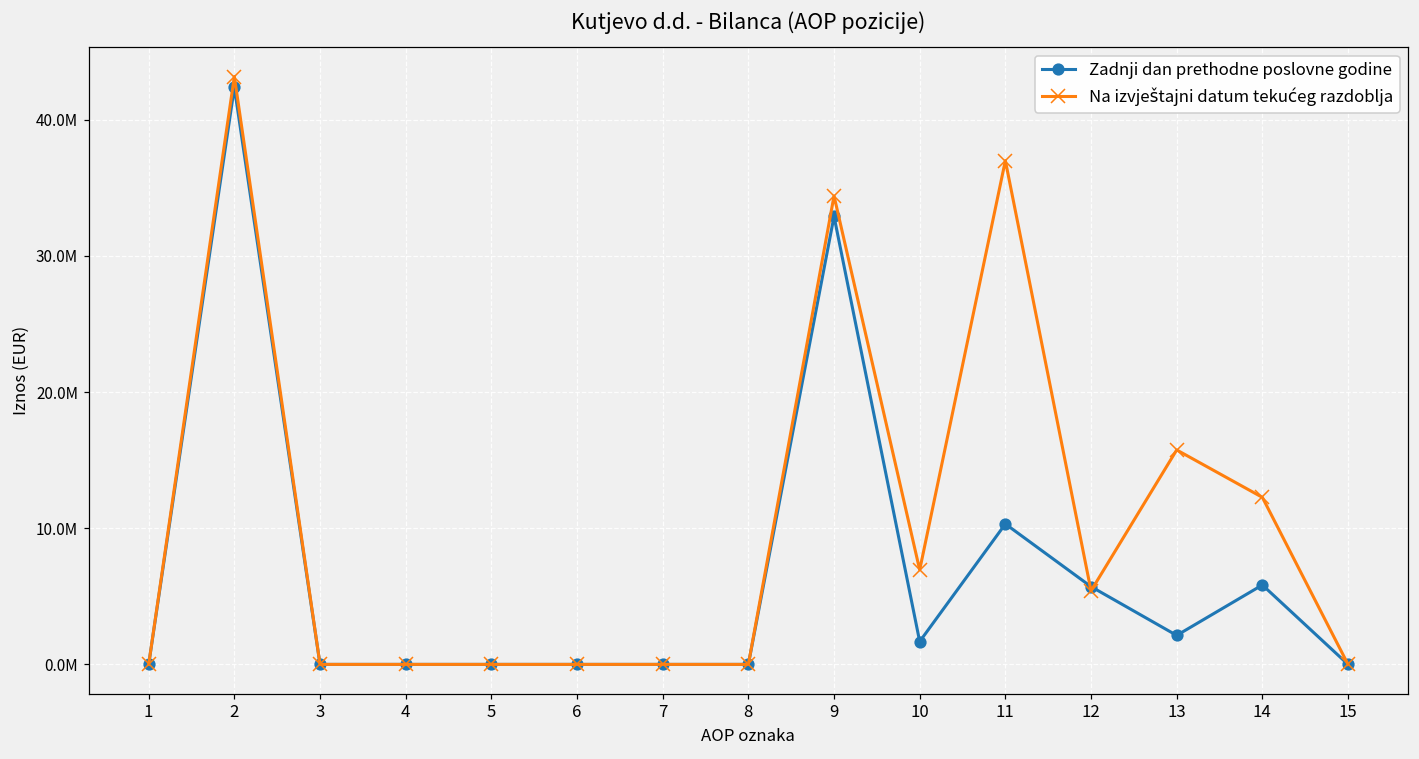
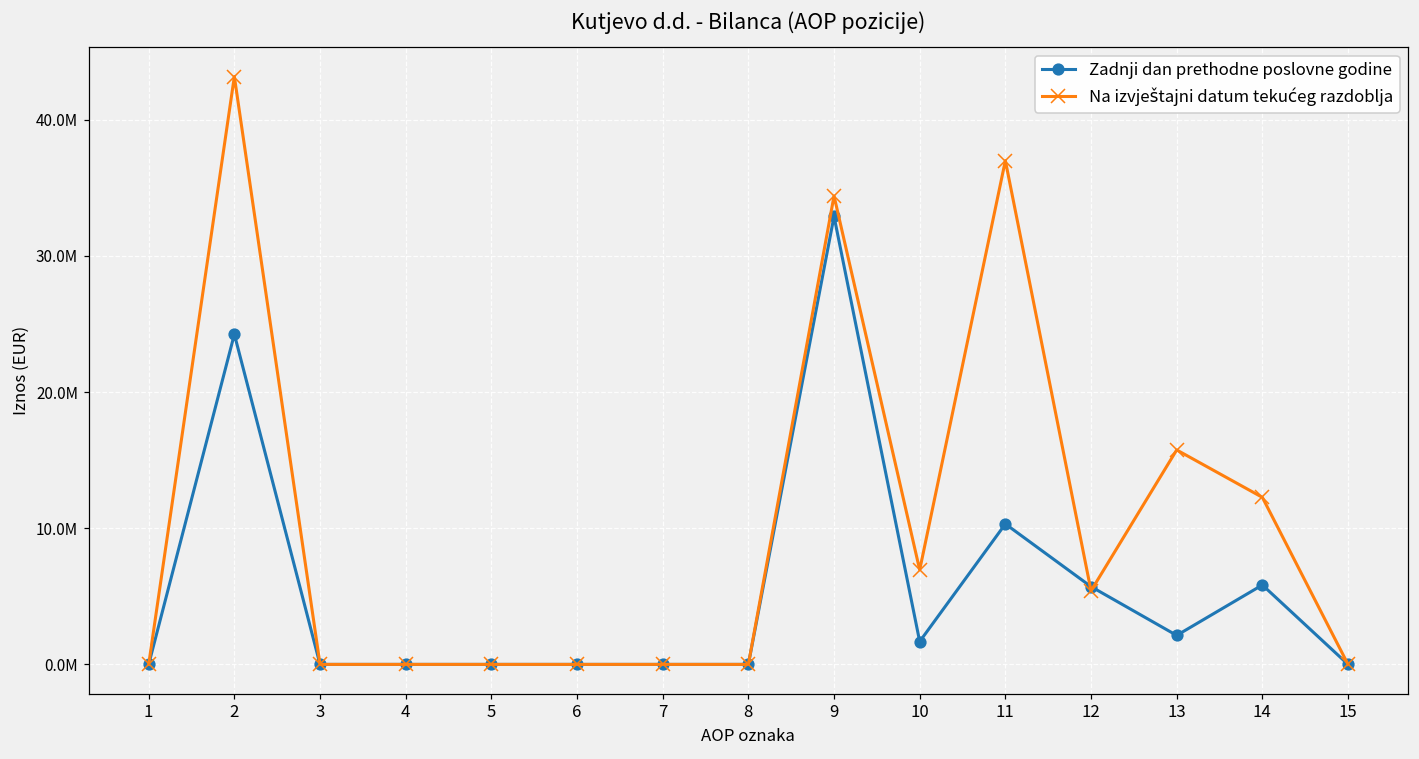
Zadnji dan prethodne poslovne godine, 2: 42400000 -> 24200000
